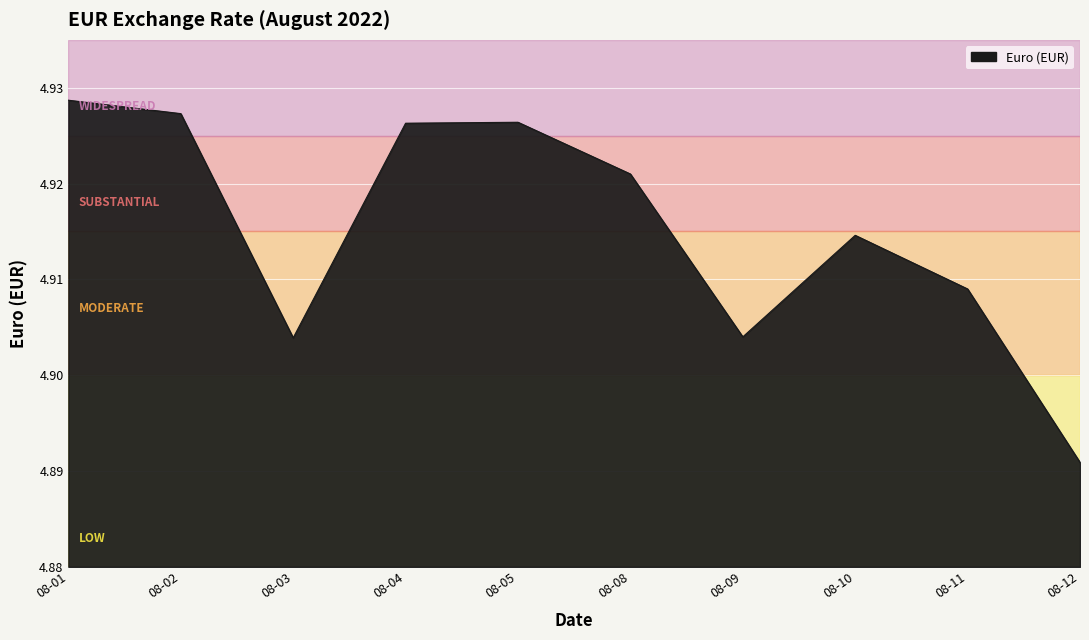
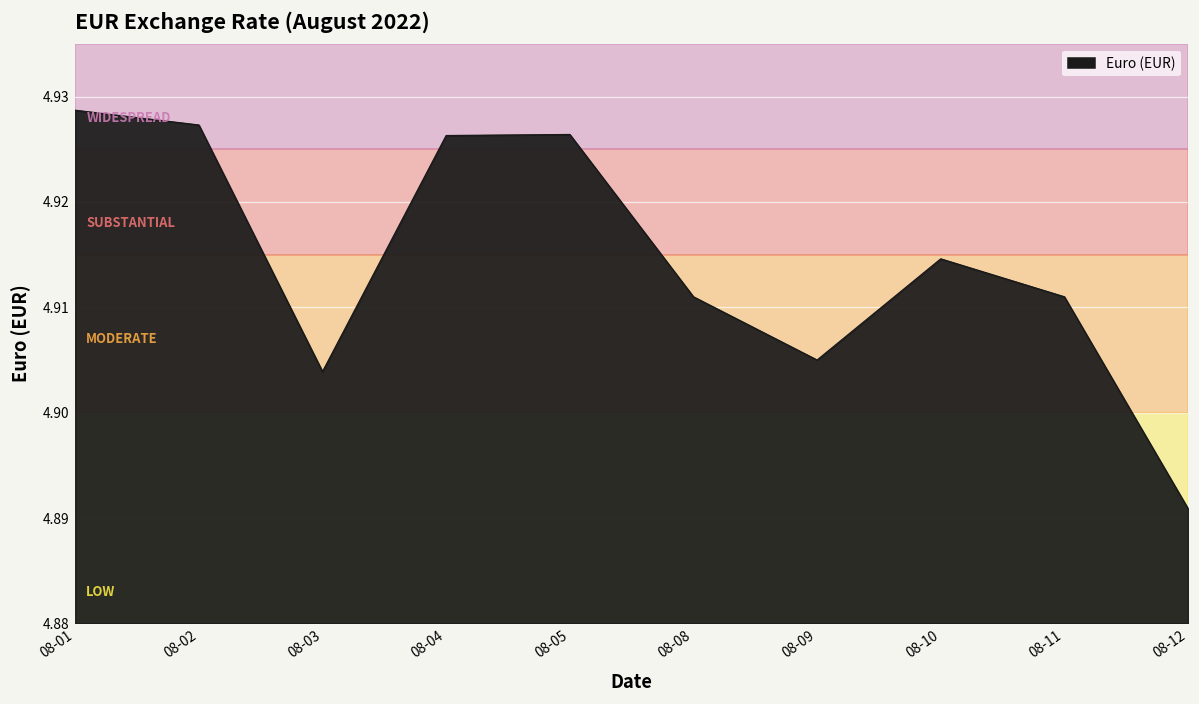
08-08: 4.921 -> 4.911
08-09: 4.904 -> 4.905
08-11: 4.909 -> 4.911
